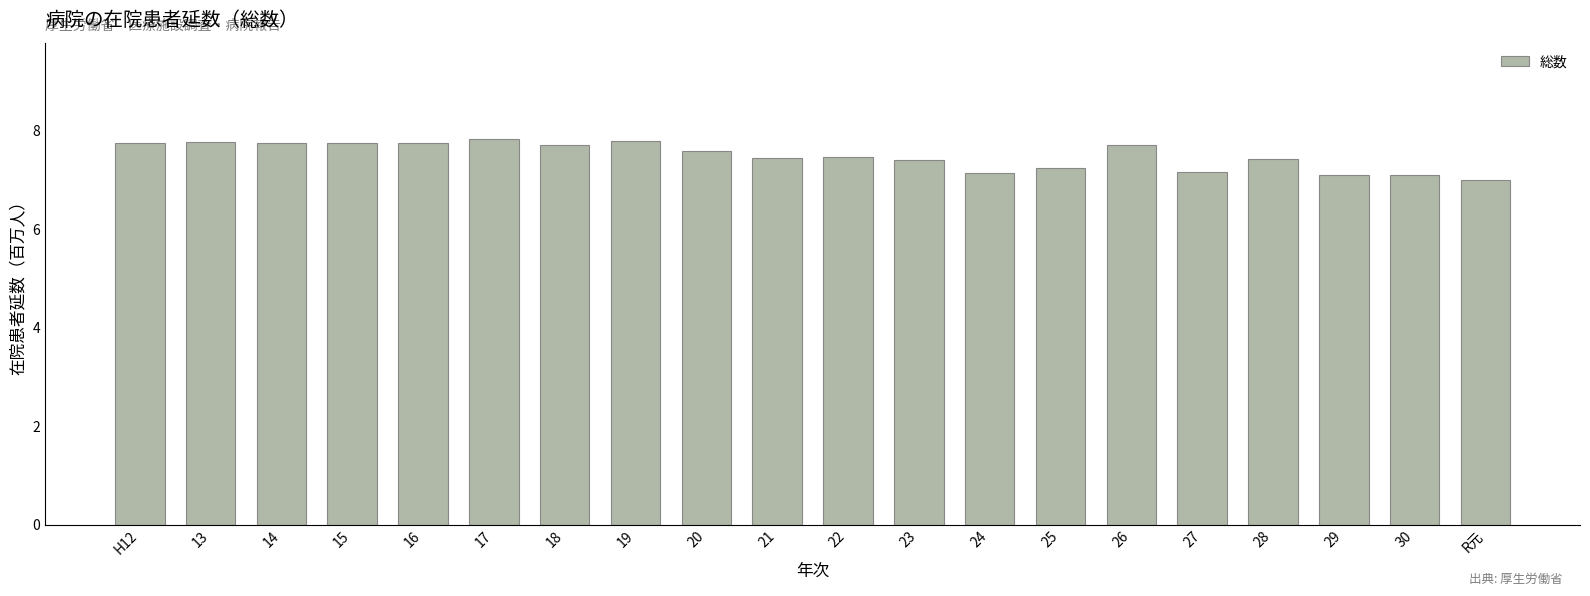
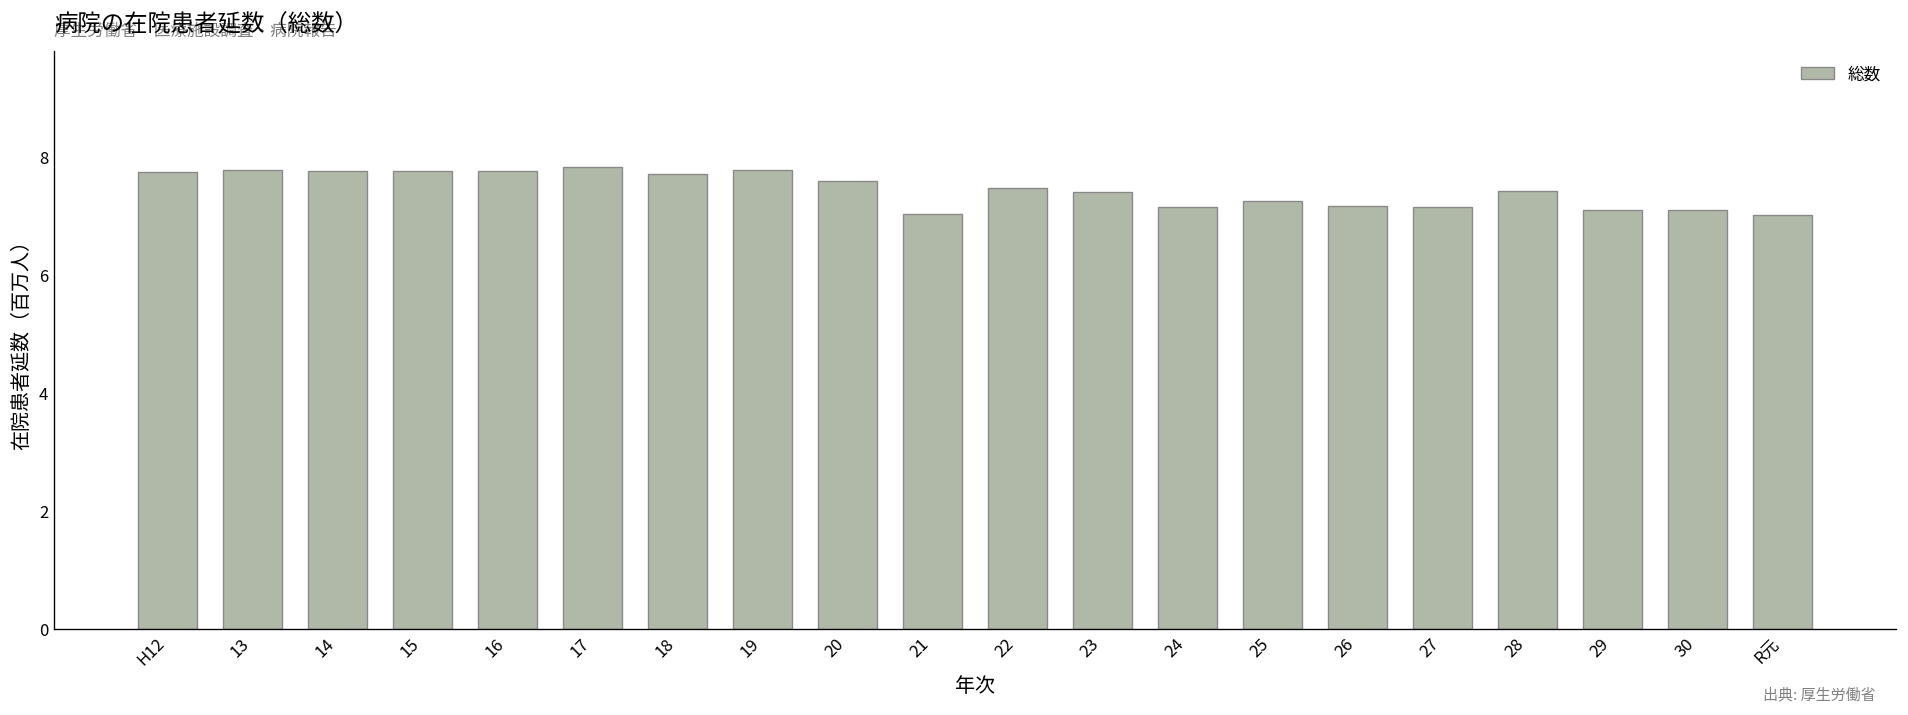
21: 7.5 -> 7.0
26: 7.7 -> 7.2
